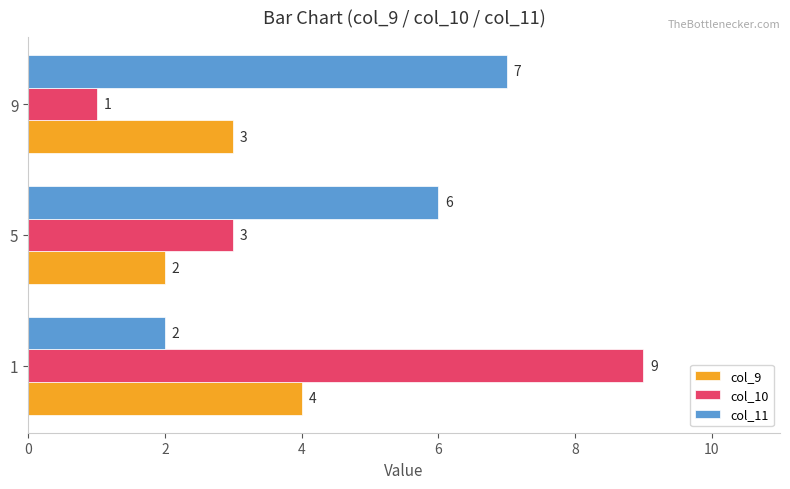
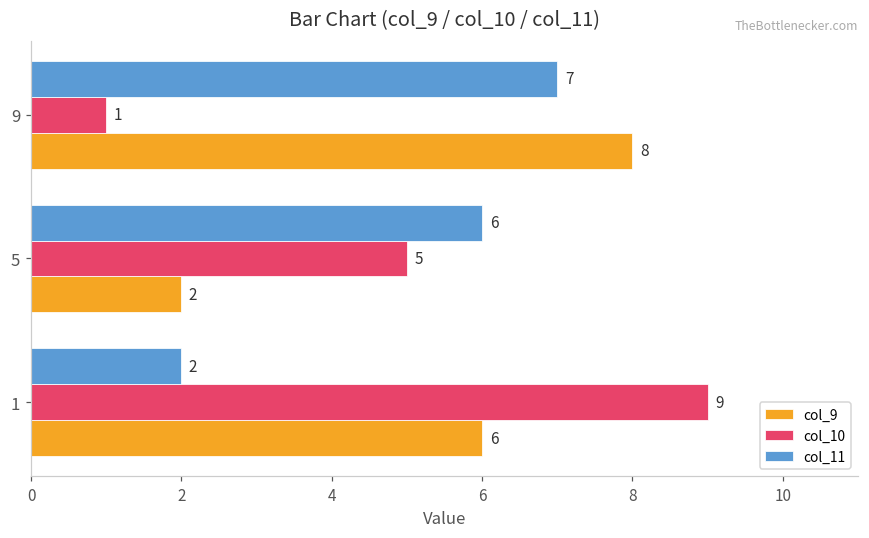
col_9, 9: 3 -> 8
col_10, 5: 3 -> 5
col_9, 1: 4 -> 6
